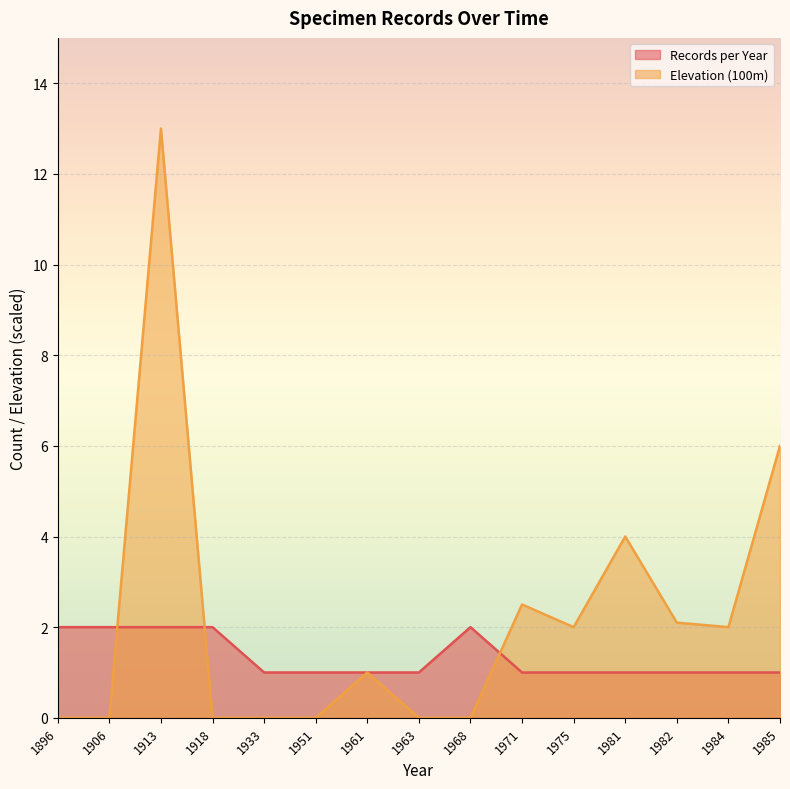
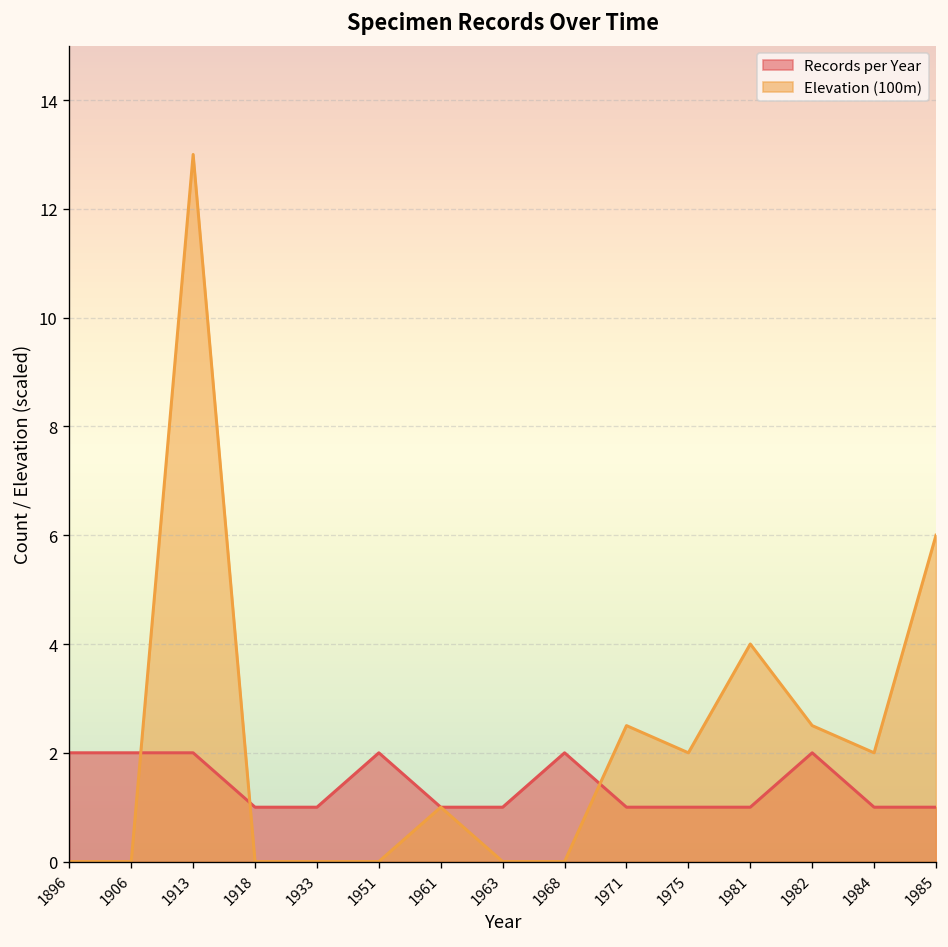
Records per Year, 1918: 2 -> 1
Records per Year, 1951: 1 -> 2
Records per Year, 1982: 1 -> 2
Elevation (100m), 1982: 2.1 -> 2.5
